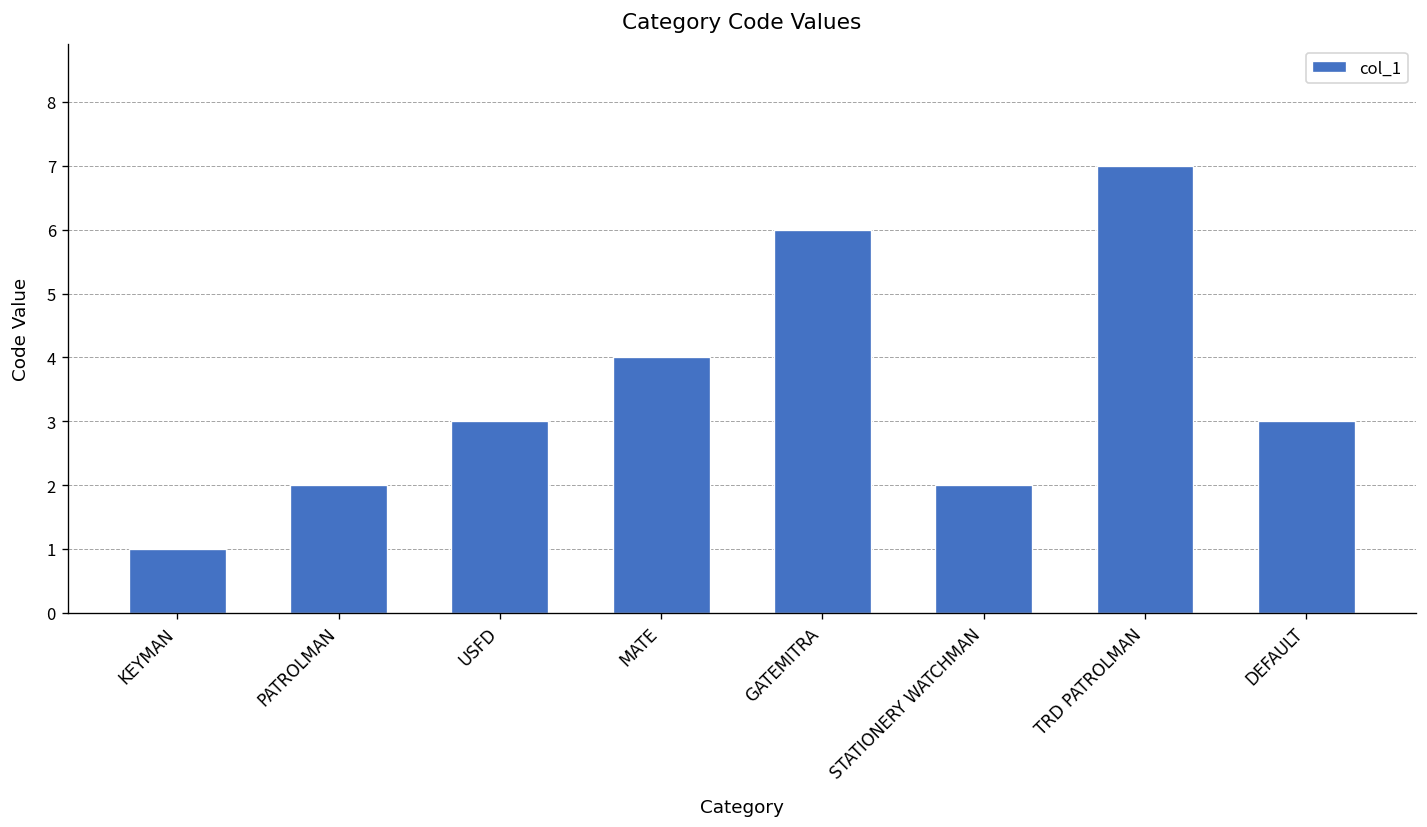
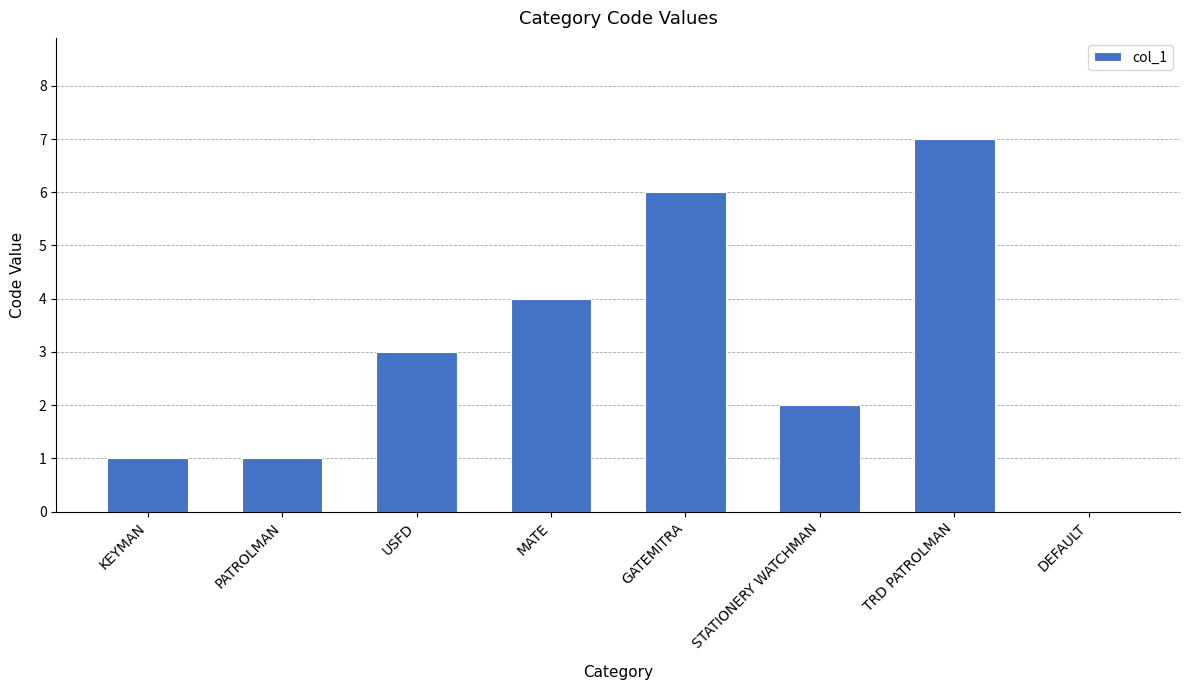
PATROLMAN: 2 -> 1
DEFAULT: 3 -> 0
